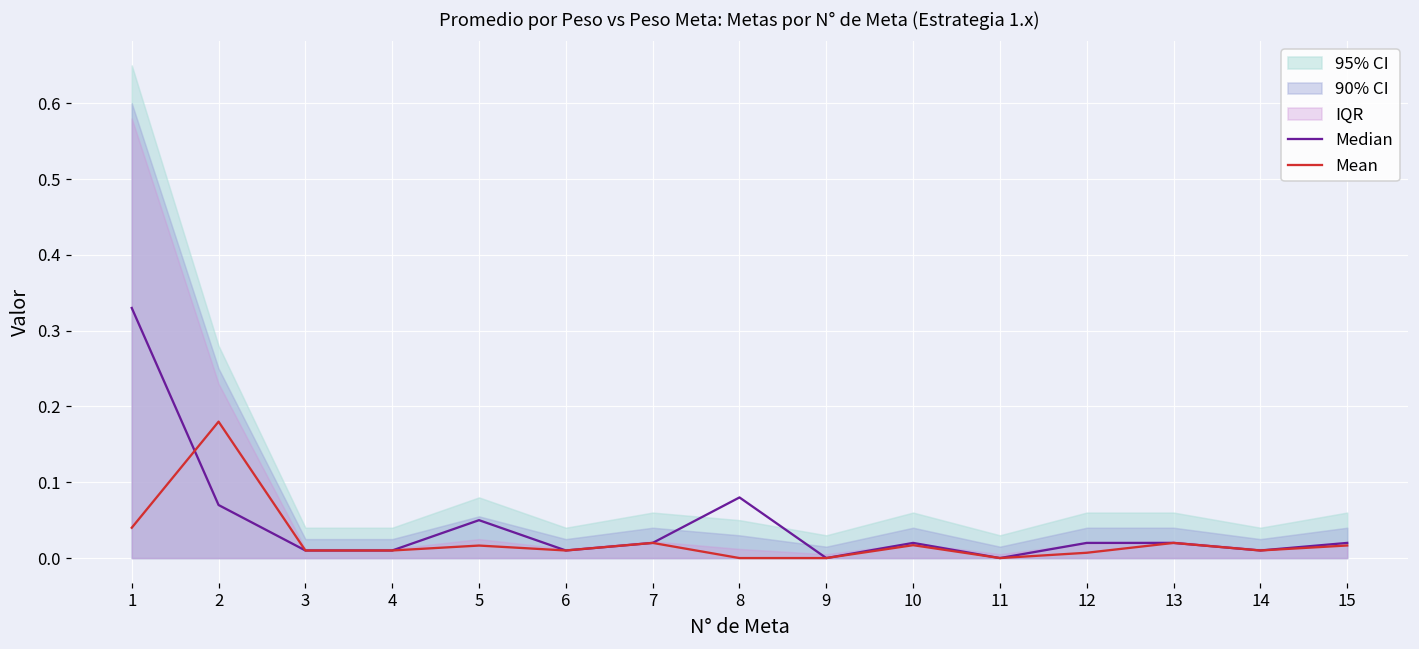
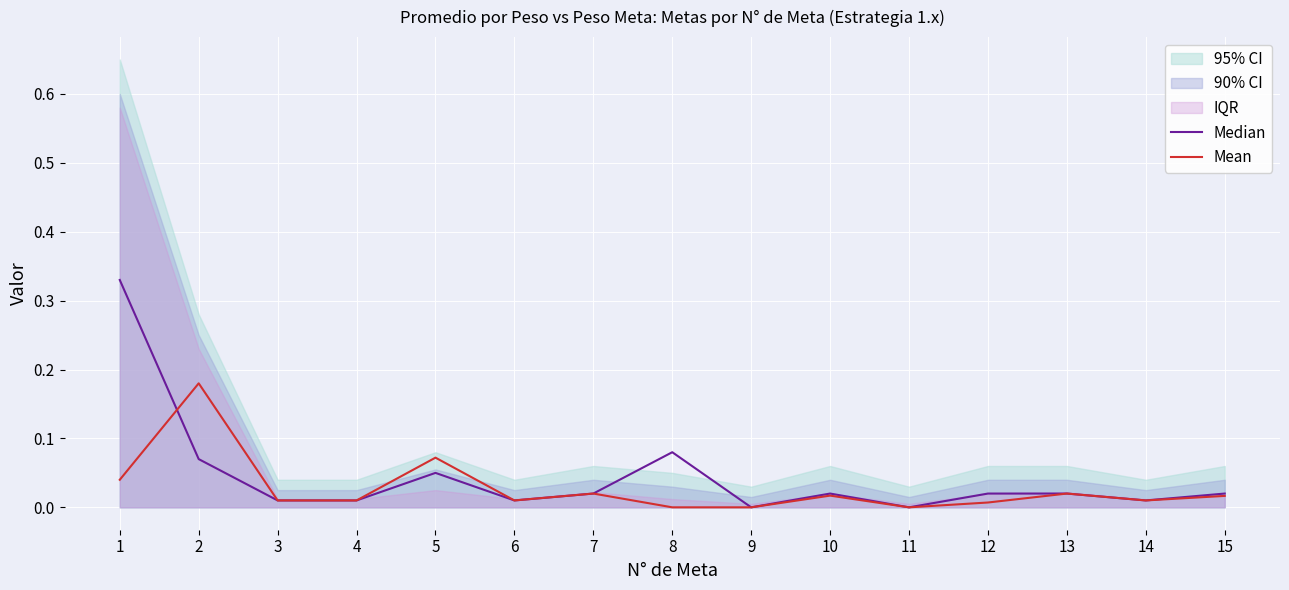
Mean, 5: 0.02 -> 0.07
